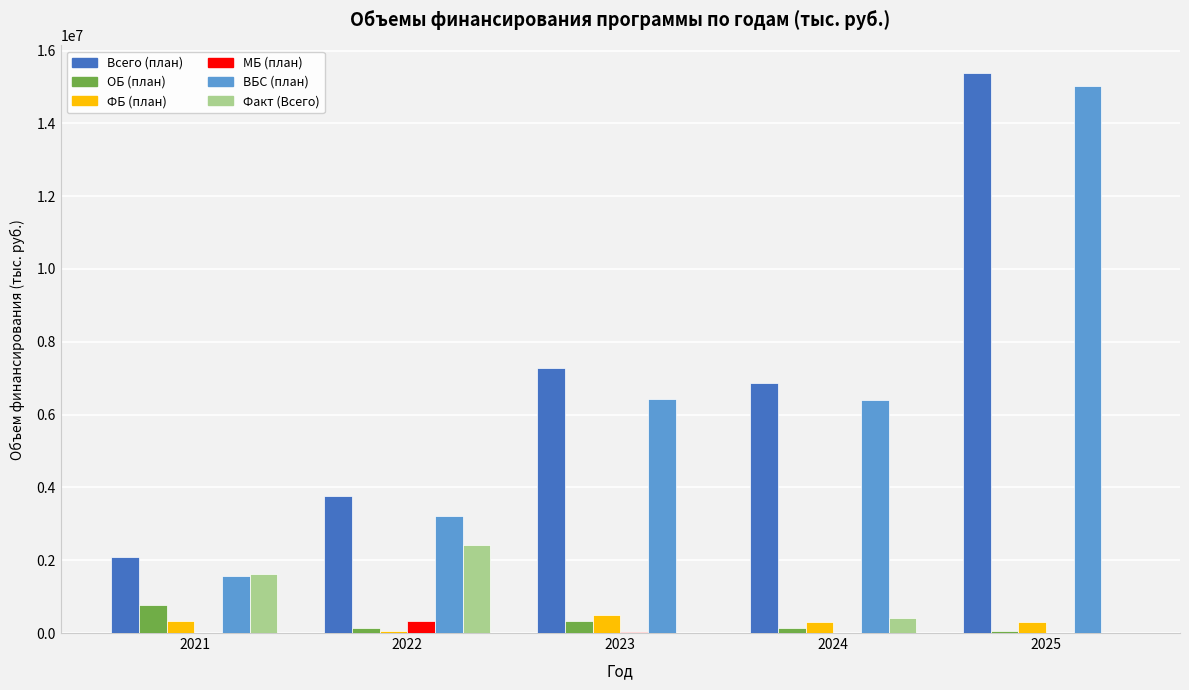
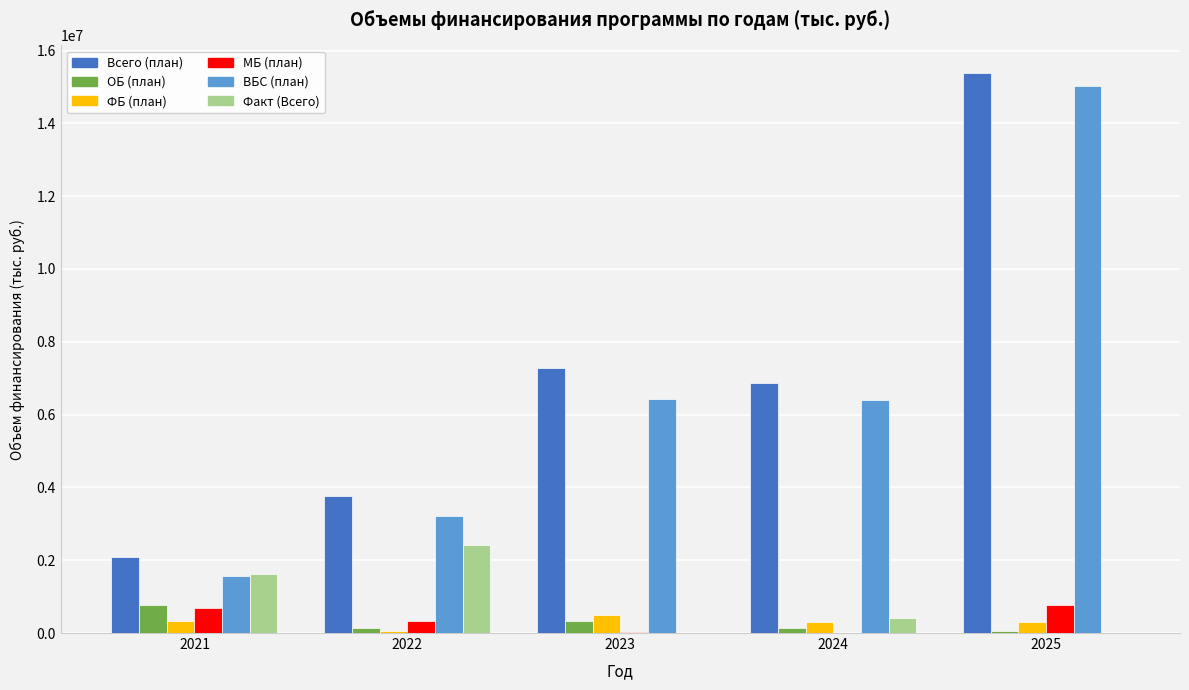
МБ (план), 2021: 0 -> 700000
МБ (план), 2025: 0 -> 800000
